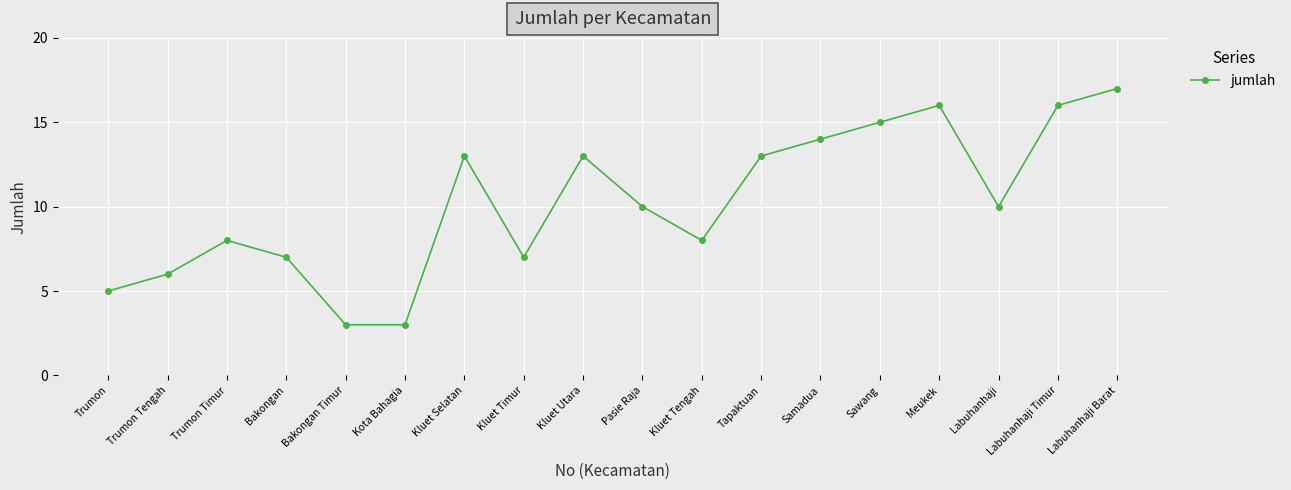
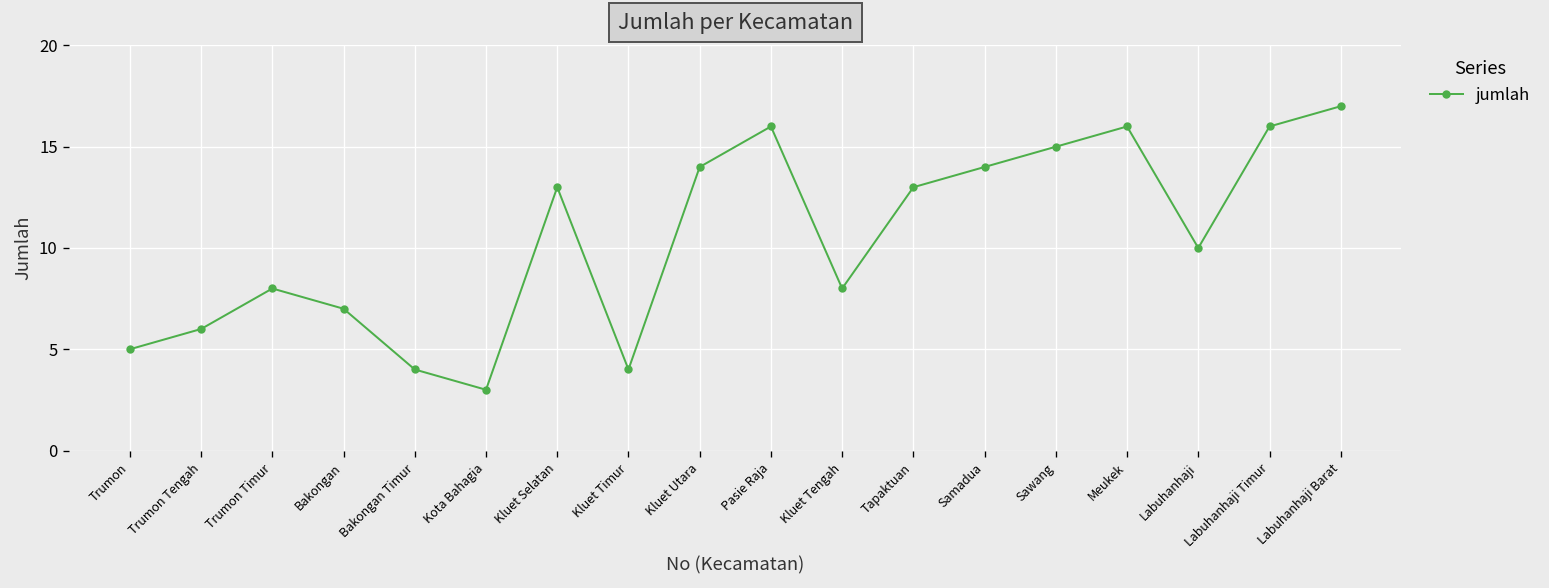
Bakongan Timur: 3 -> 4
Kluet Timur: 7 -> 4
Kluet Utara: 13 -> 14
Pasie Raja: 10 -> 16
